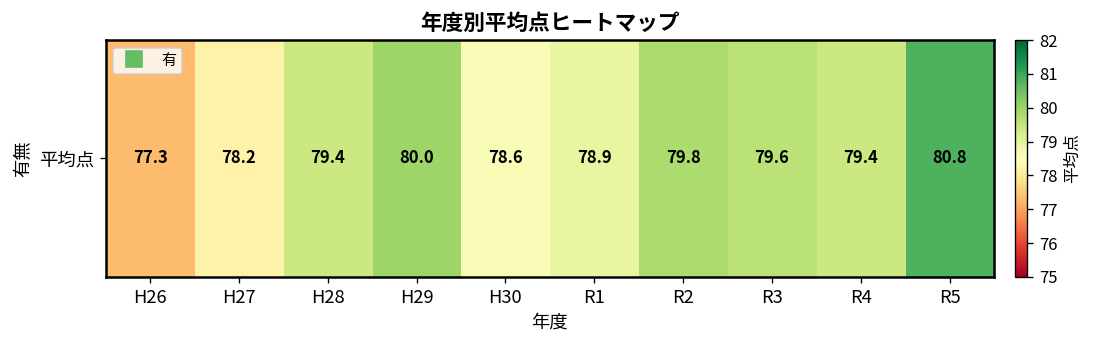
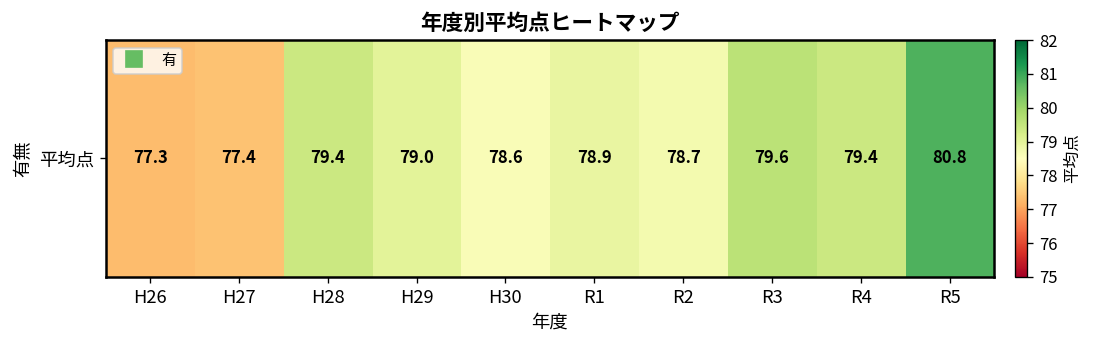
平均点, H27: 78.2 -> 77.4
平均点, H29: 80.0 -> 79.0
平均点, R2: 79.8 -> 78.7
